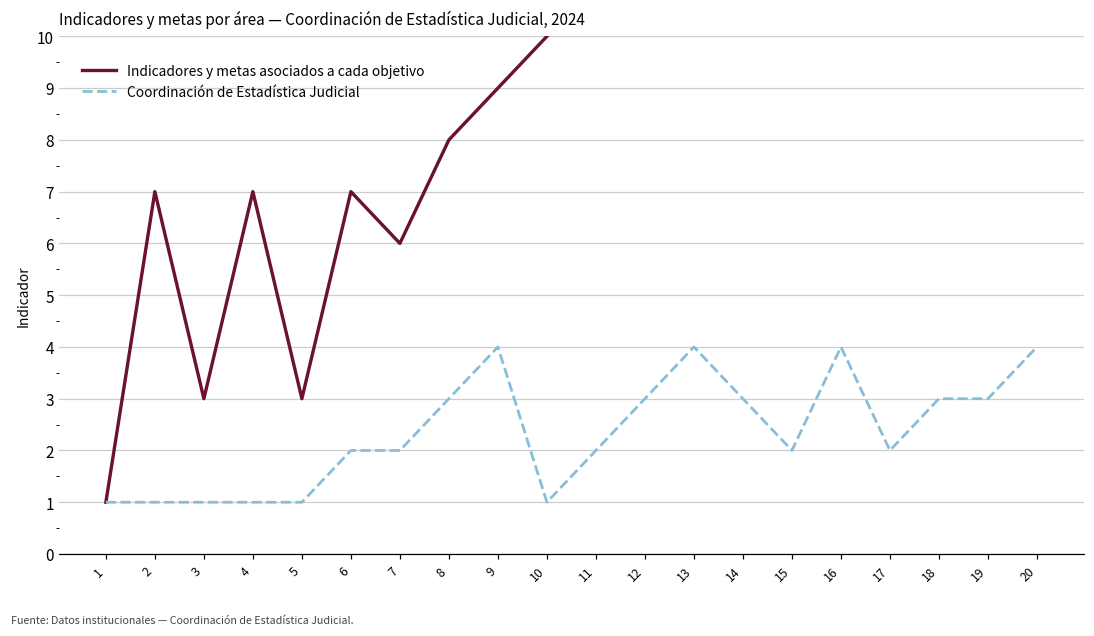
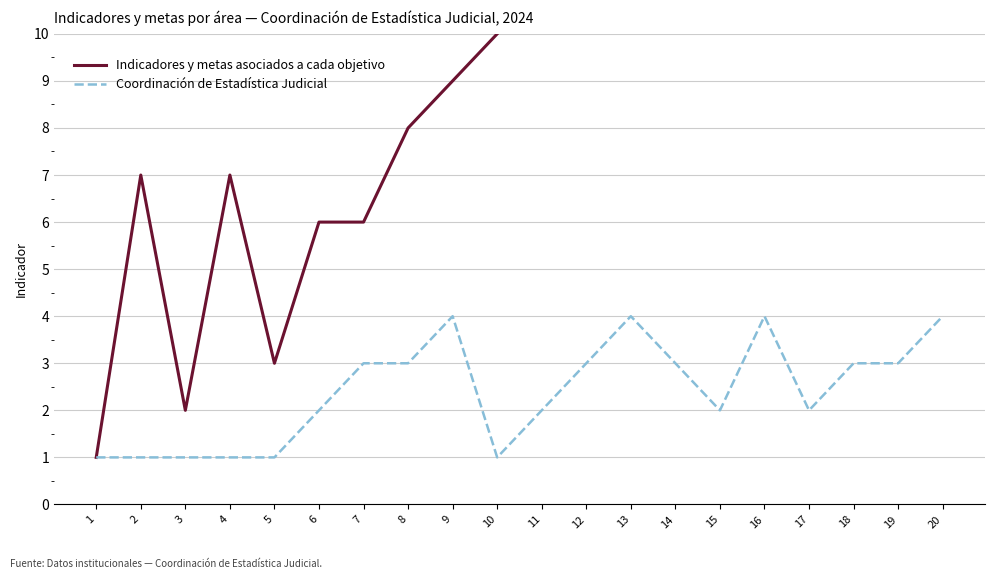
Indicadores y metas asociados a cada objetivo, 3: 3 -> 2
Indicadores y metas asociados a cada objetivo, 6: 7 -> 6
Coordinación de Estadística Judicial, 7: 2 -> 3
